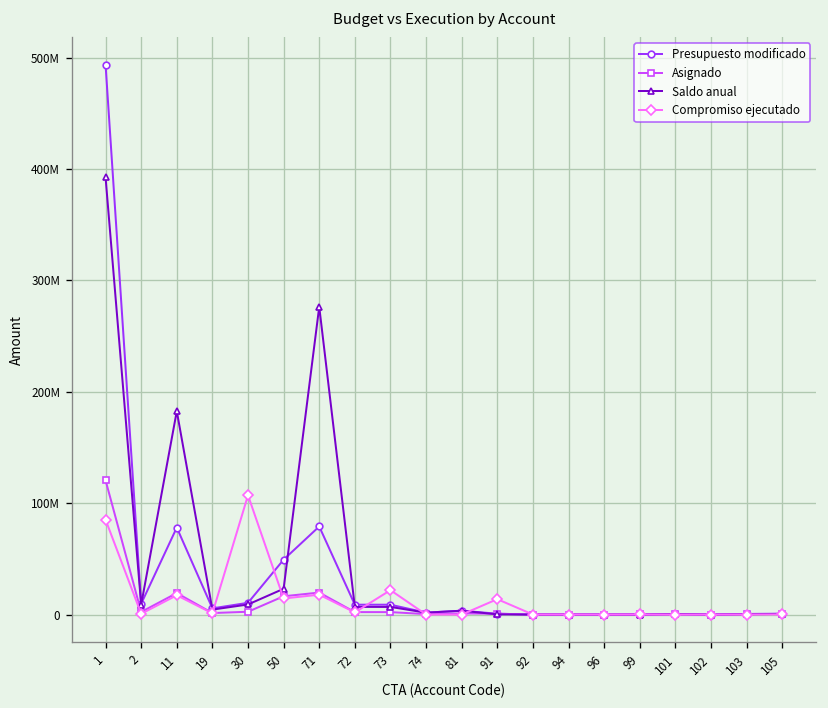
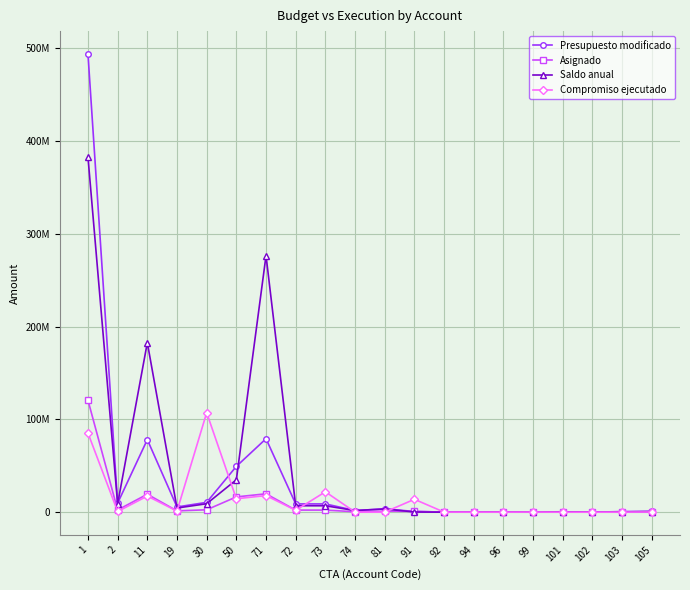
Saldo anual, 1: 390000000 -> 380000000
Saldo anual, 50: 20000000 -> 30000000
